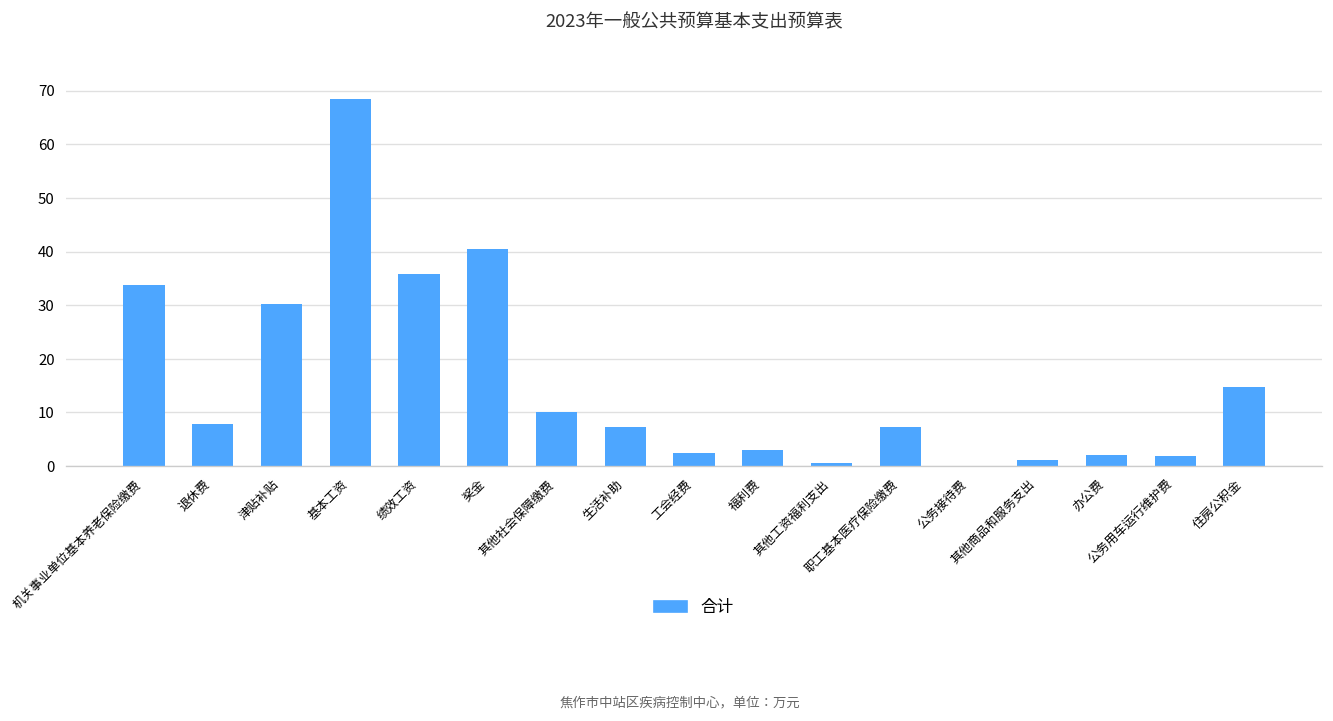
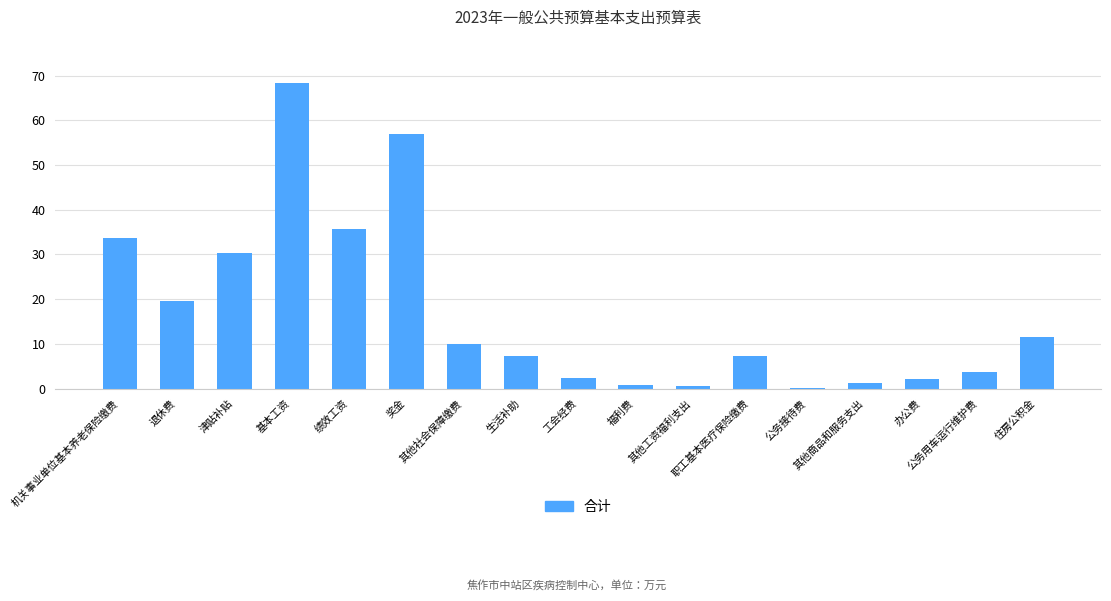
退休费: 8 -> 20
奖金: 41 -> 57
福利费: 3 -> 1
公务用车运行维护费: 2 -> 4
住房公积金: 15 -> 12
